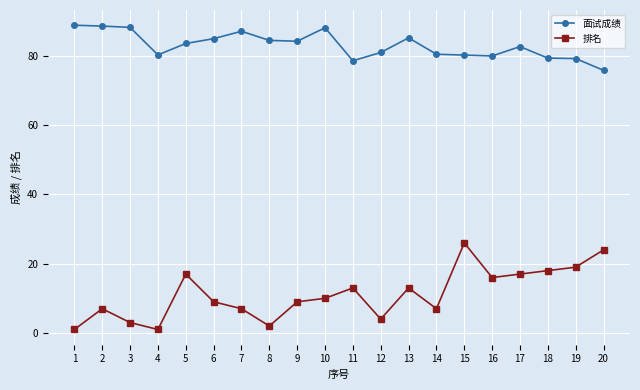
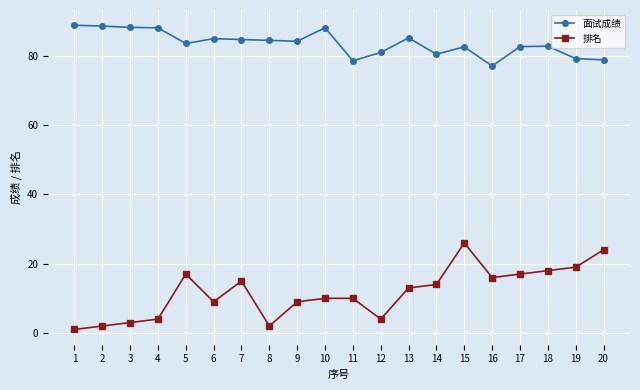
排名, 2: 7 -> 2
面试成绩, 4: 80 -> 88
排名, 4: 1 -> 4
面试成绩, 7: 87 -> 85
排名, 7: 7 -> 15
排名, 11: 13 -> 10
排名, 14: 7 -> 14
面试成绩, 15: 80 -> 83
面试成绩, 16: 80 -> 77
面试成绩, 18: 79 -> 83
面试成绩, 20: 76 -> 79
